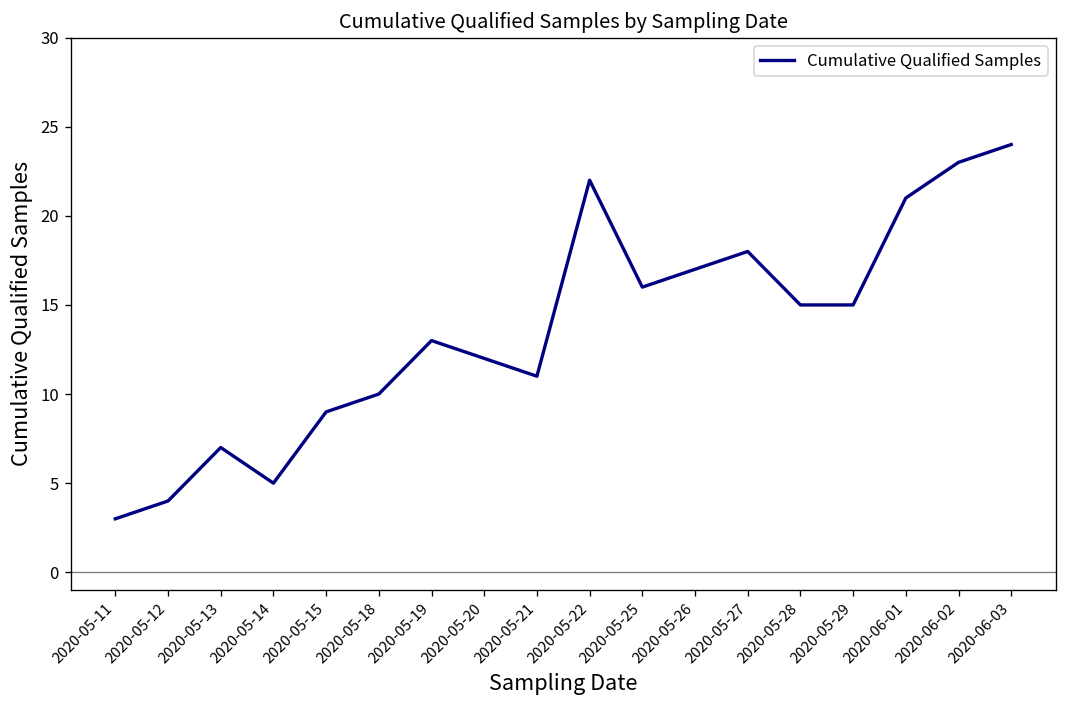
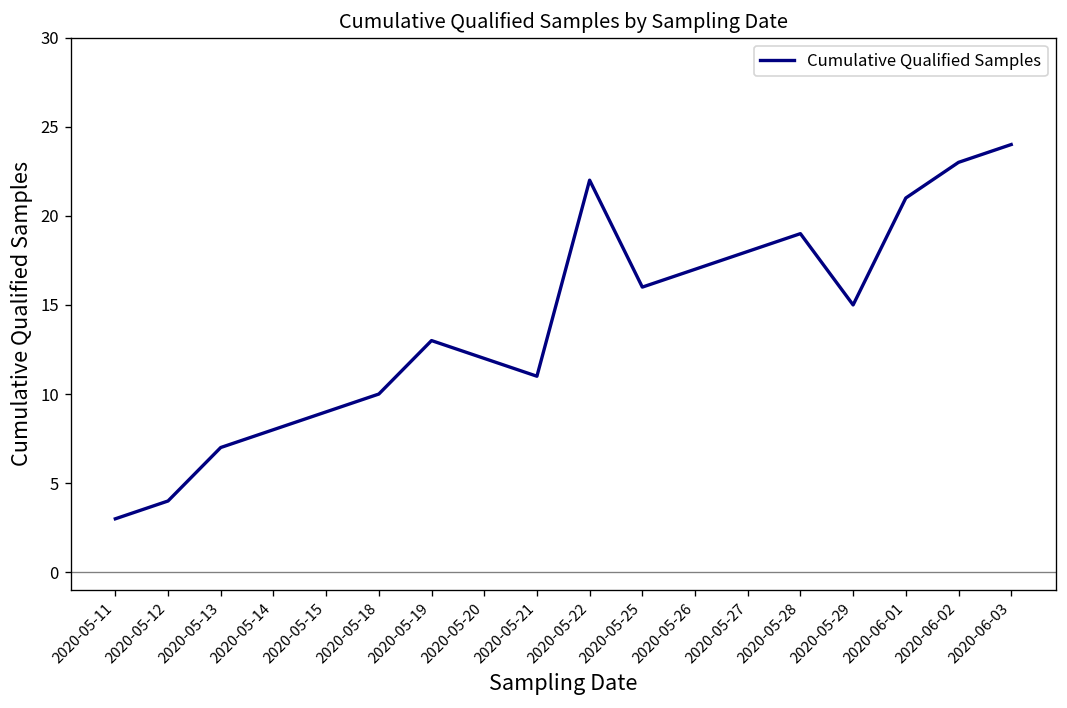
2020-05-14: 5 -> 8
2020-05-28: 15 -> 19
